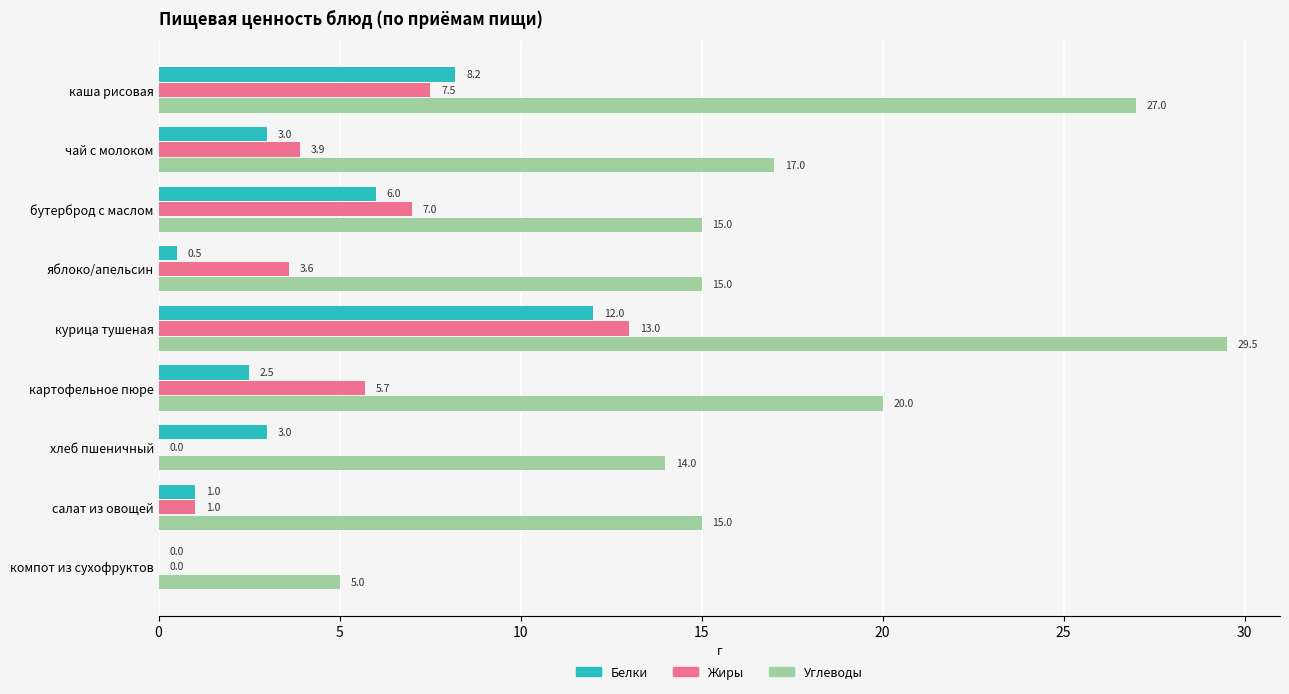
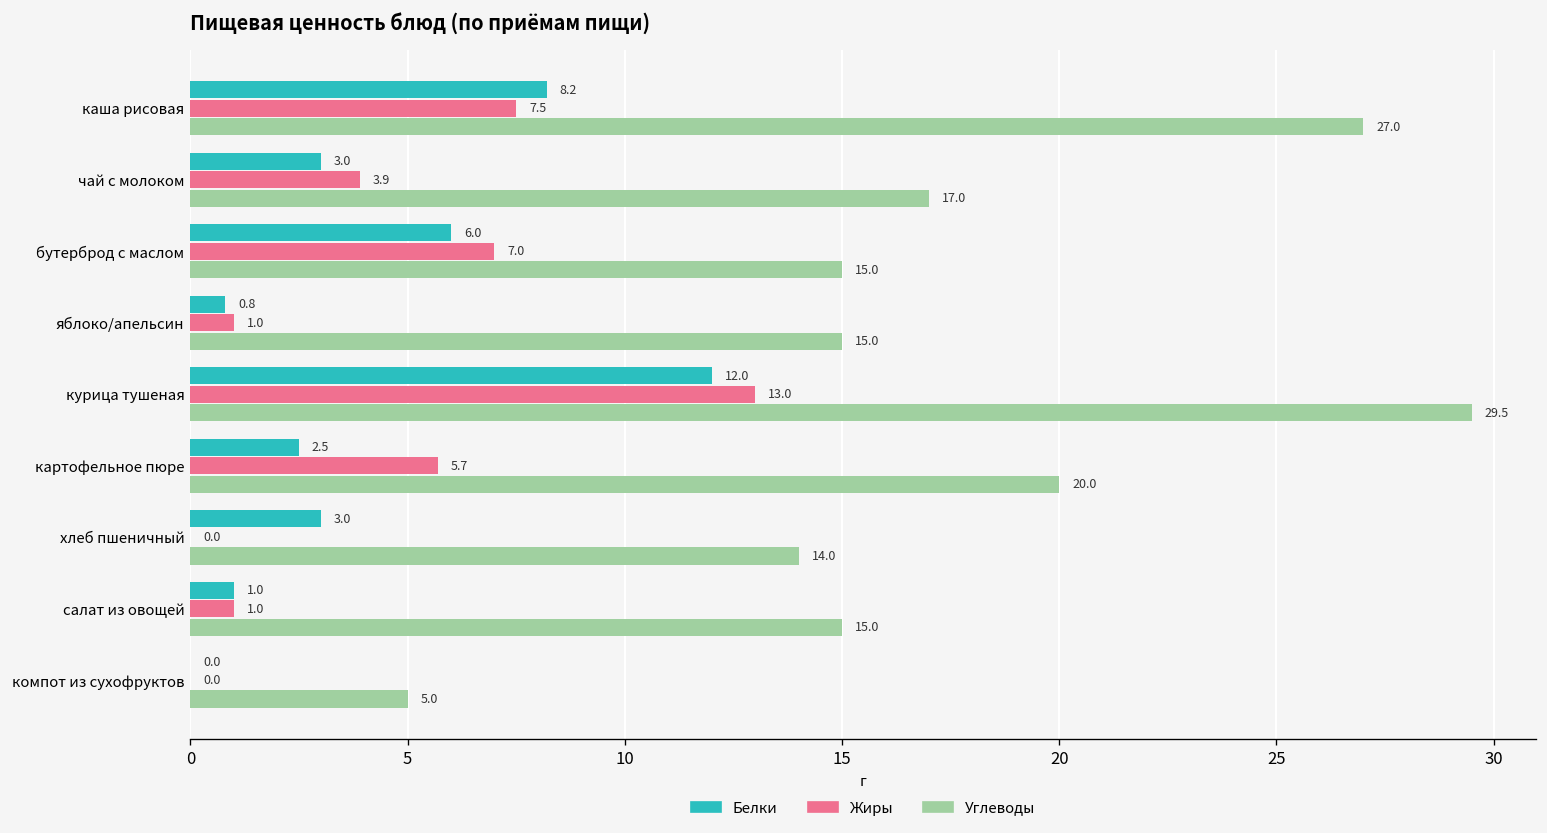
Белки, яблоко/апельсин: 0.5 -> 0.8
Жиры, яблоко/апельсин: 3.6 -> 1.0
